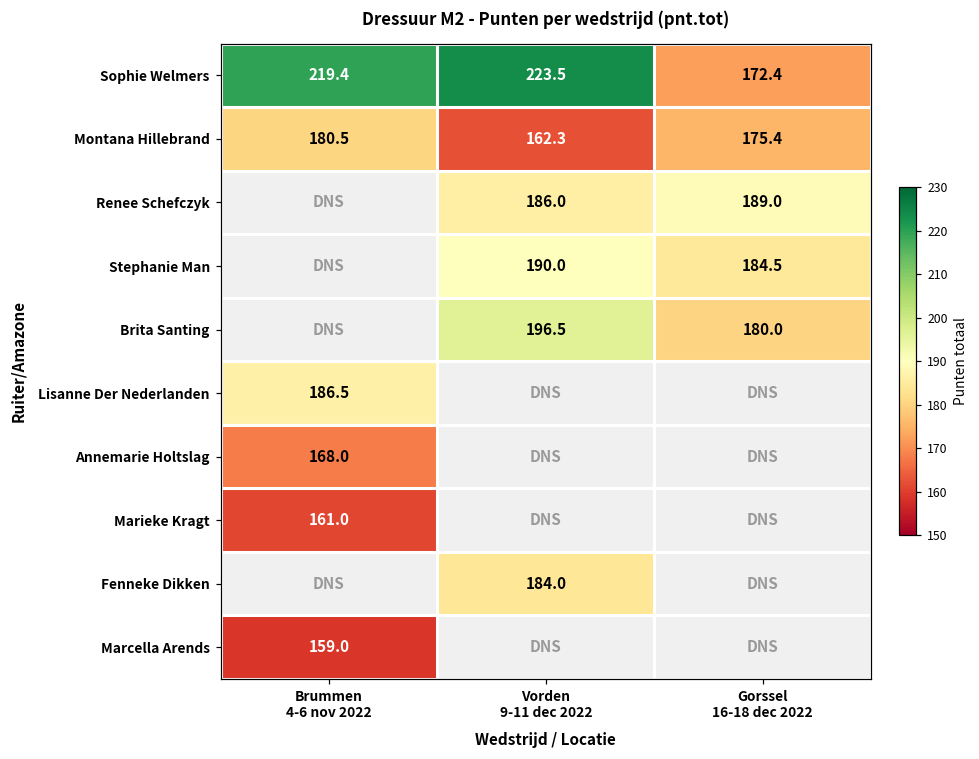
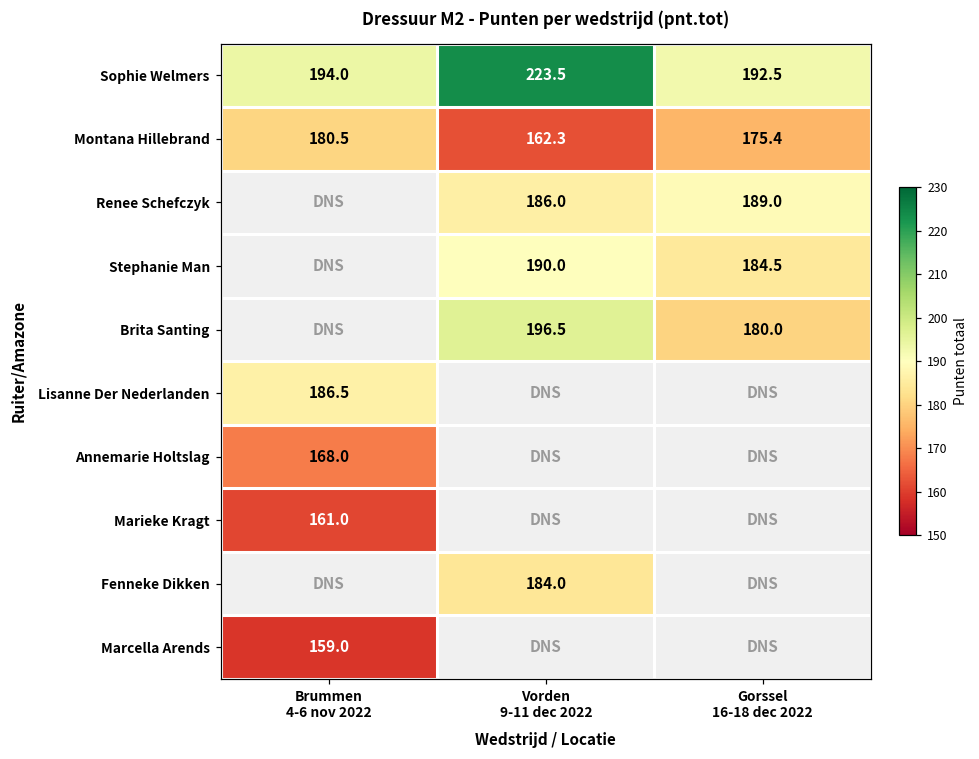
Sophie Welmers, Brummen 4-6 nov 2022: 219.4 -> 194.0
Sophie Welmers, Gorssel 16-18 dec 2022: 172.4 -> 192.5
